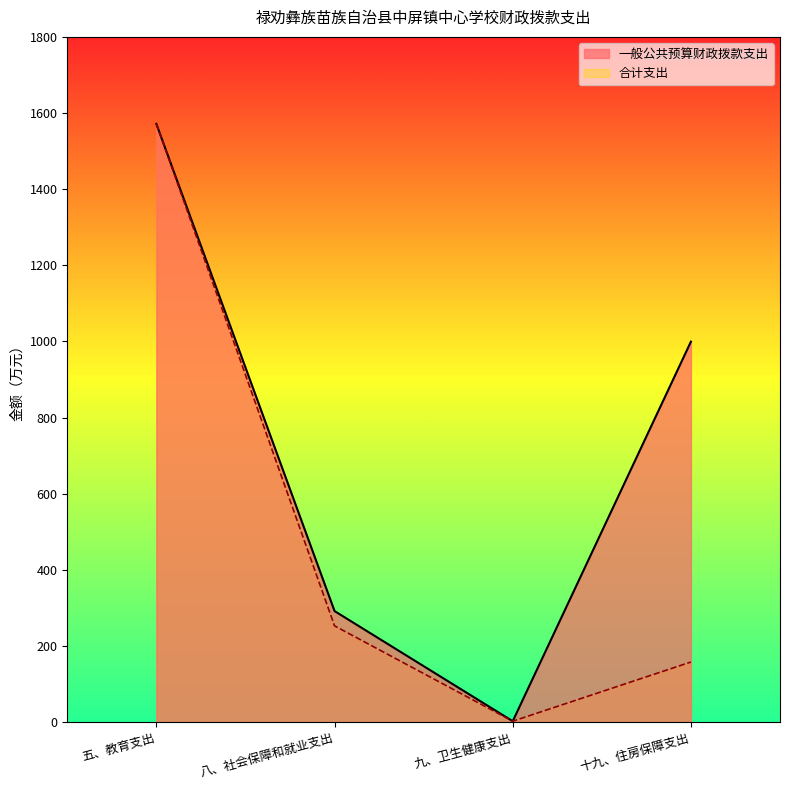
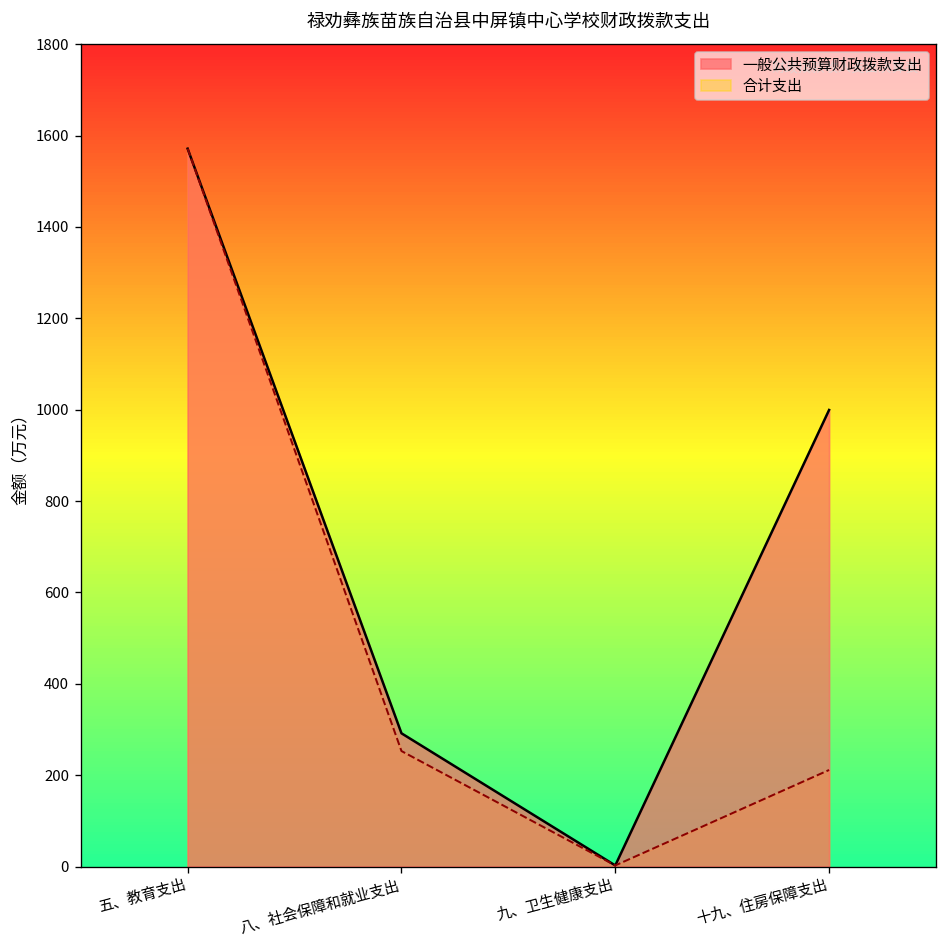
合计支出, 十九、住房保障支出: 160 -> 210
